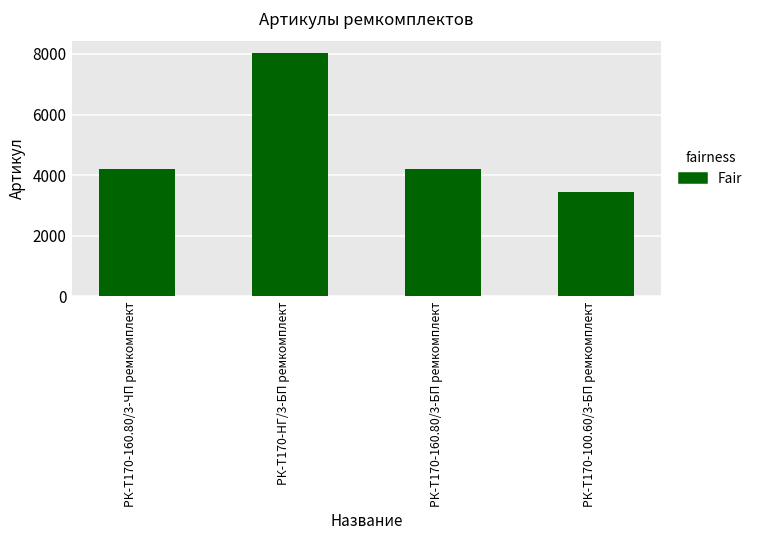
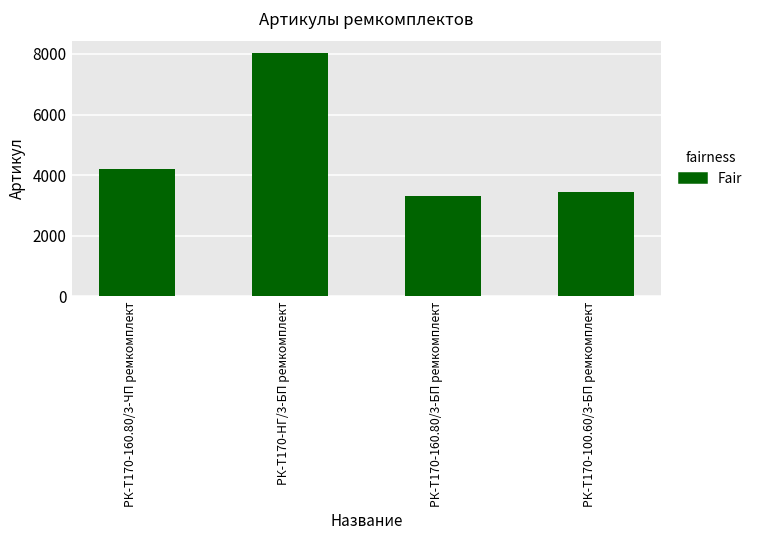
РК-Т170-160.80/3-БП ремкомплект: 4200 -> 3300
